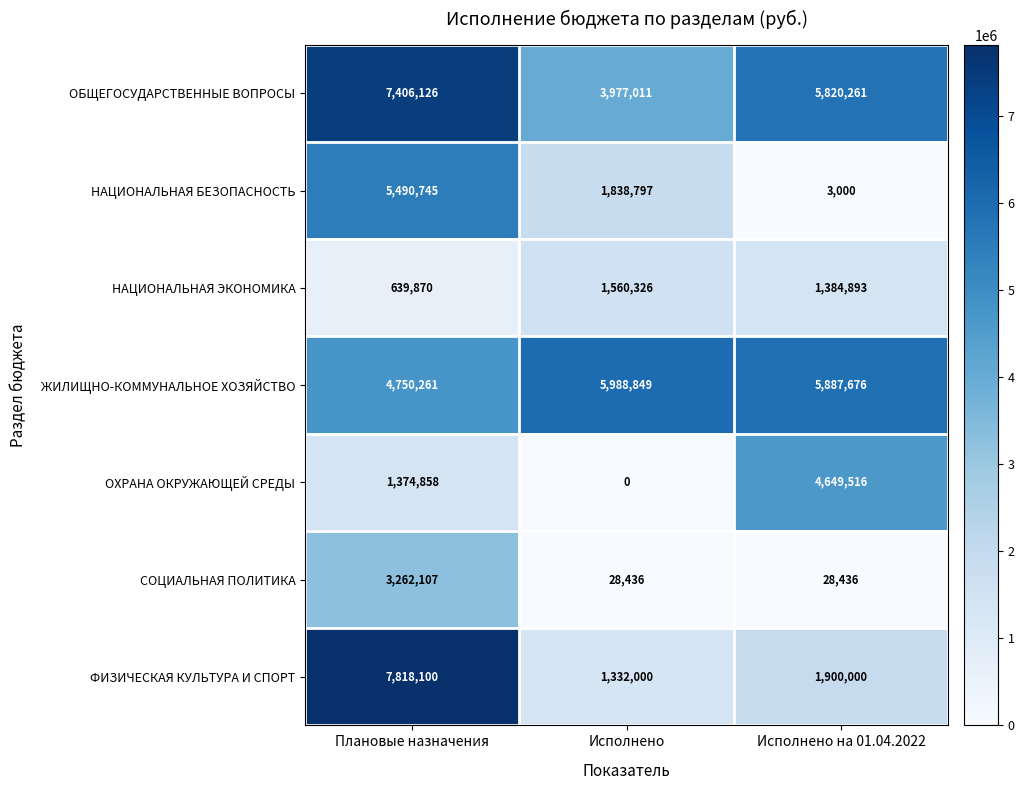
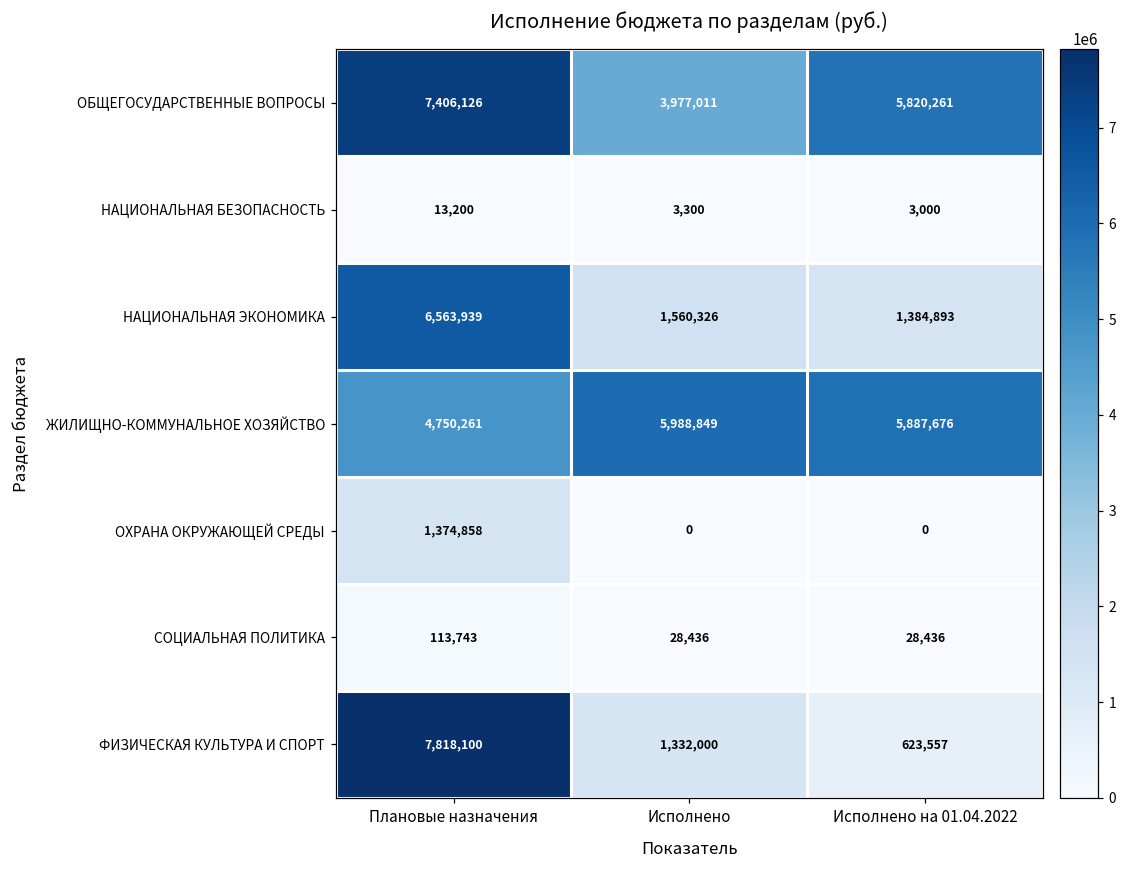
НАЦИОНАЛЬНАЯ БЕЗОПАСНОСТЬ, Плановые назначения: 5,490,745 -> 13,200
НАЦИОНАЛЬНАЯ БЕЗОПАСНОСТЬ, Исполнено: 1,838,797 -> 3,300
НАЦИОНАЛЬНАЯ ЭКОНОМИКА, Плановые назначения: 639,870 -> 6,563,939
ОХРАНА ОКРУЖАЮЩЕЙ СРЕДЫ, Исполнено на 01.04.2022: 4,649,516 -> 0
СОЦИАЛЬНАЯ ПОЛИТИКА, Плановые назначения: 3,262,107 -> 113,743
ФИЗИЧЕСКАЯ КУЛЬТУРА И СПОРТ, Исполнено на 01.04.2022: 1,900,000 -> 623,557
